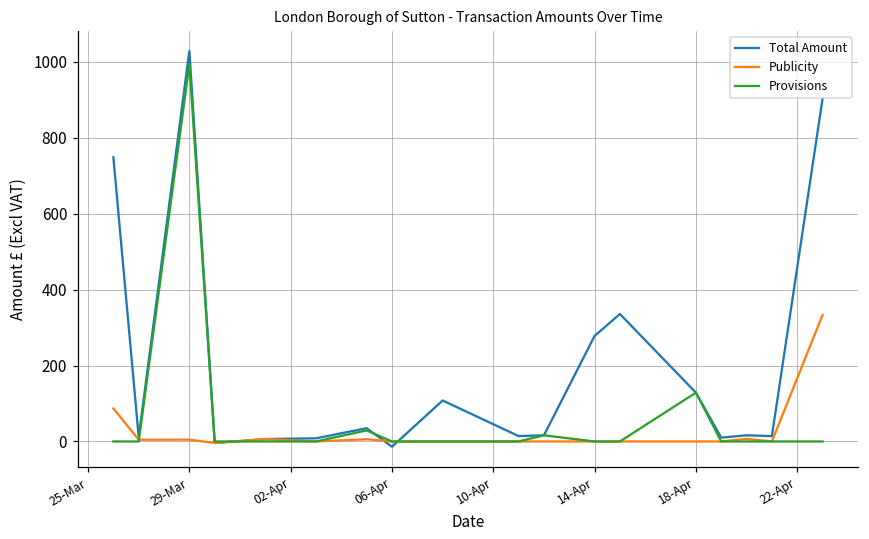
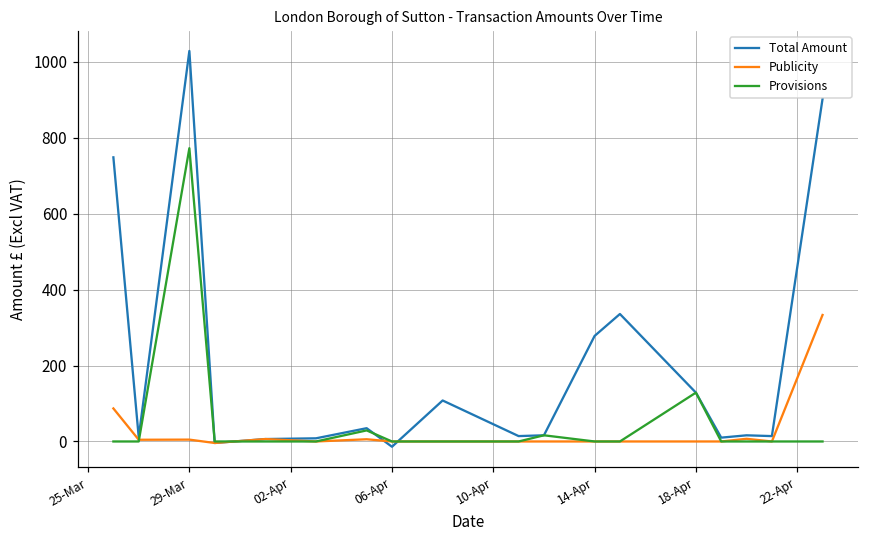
Provisions, 29-Mar: 990 -> 770
